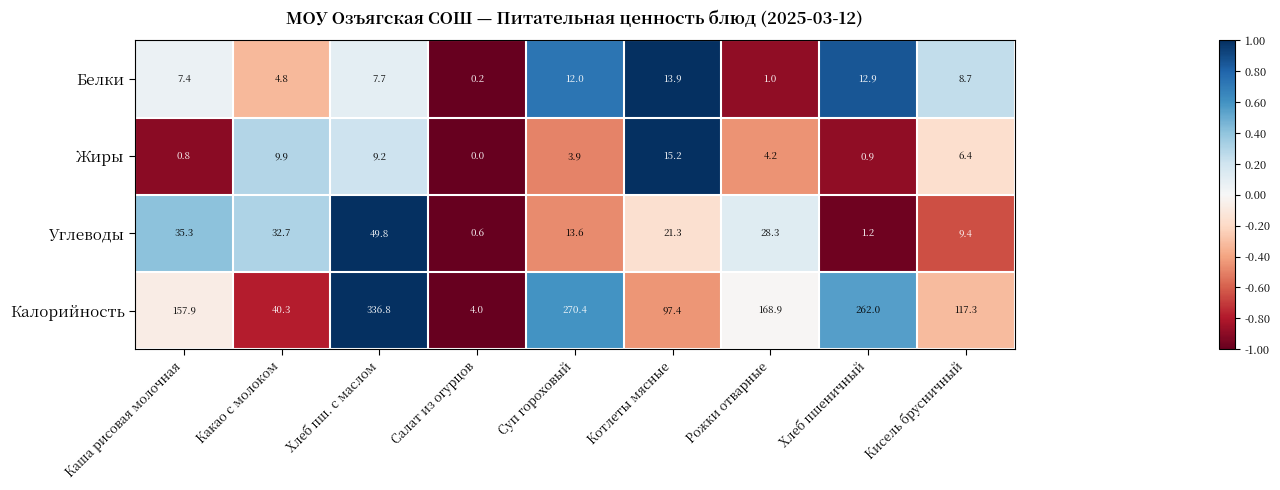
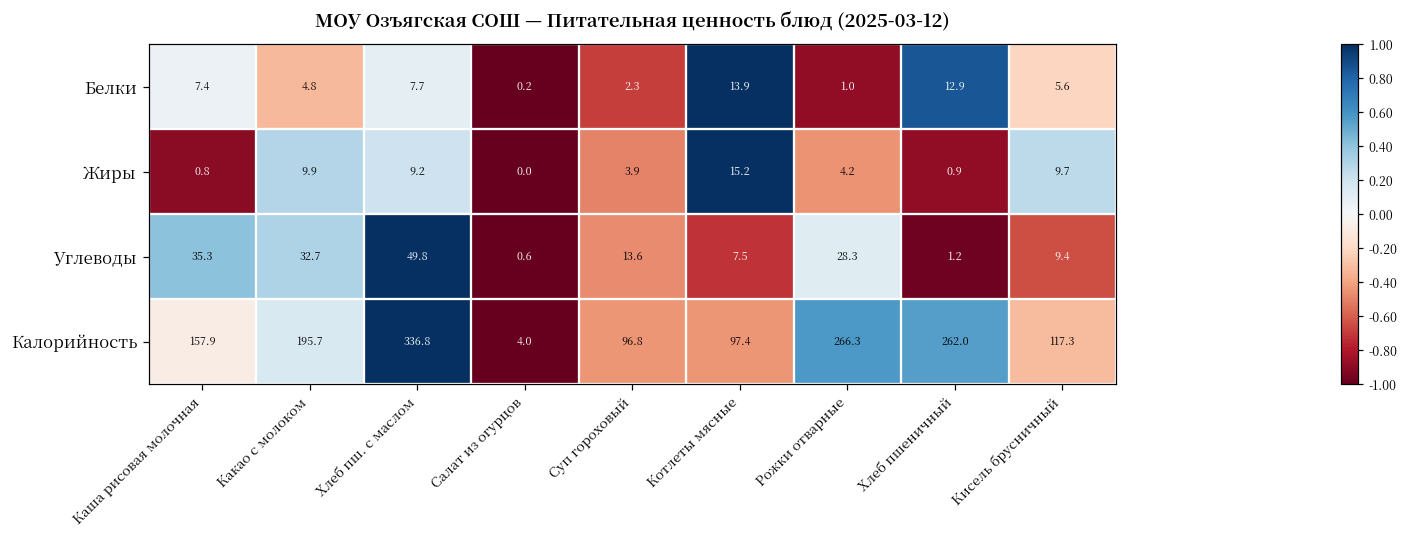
Белки, Суп гороховый: 12.0 -> 2.3
Белки, Кисель брусничный: 8.7 -> 5.6
Жиры, Кисель брусничный: 6.4 -> 9.7
Углеводы, Котлеты мясные: 21.3 -> 7.5
Калорийность, Какао с молоком: 40.3 -> 195.7
Калорийность, Суп гороховый: 270.4 -> 96.8
Калорийность, Рожки отварные: 168.9 -> 266.3
